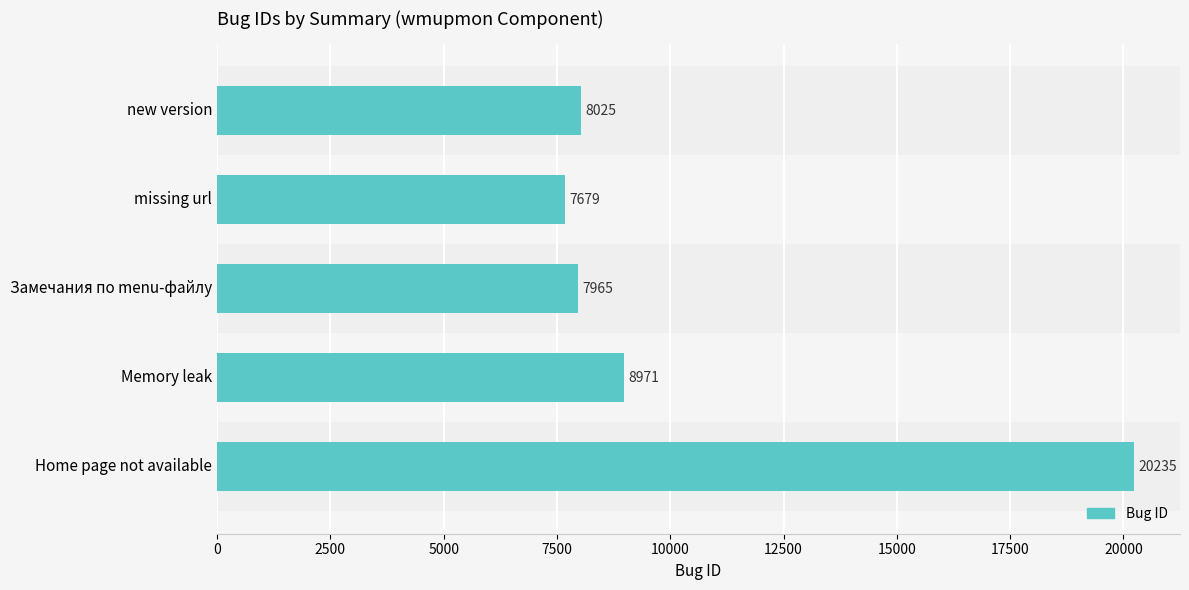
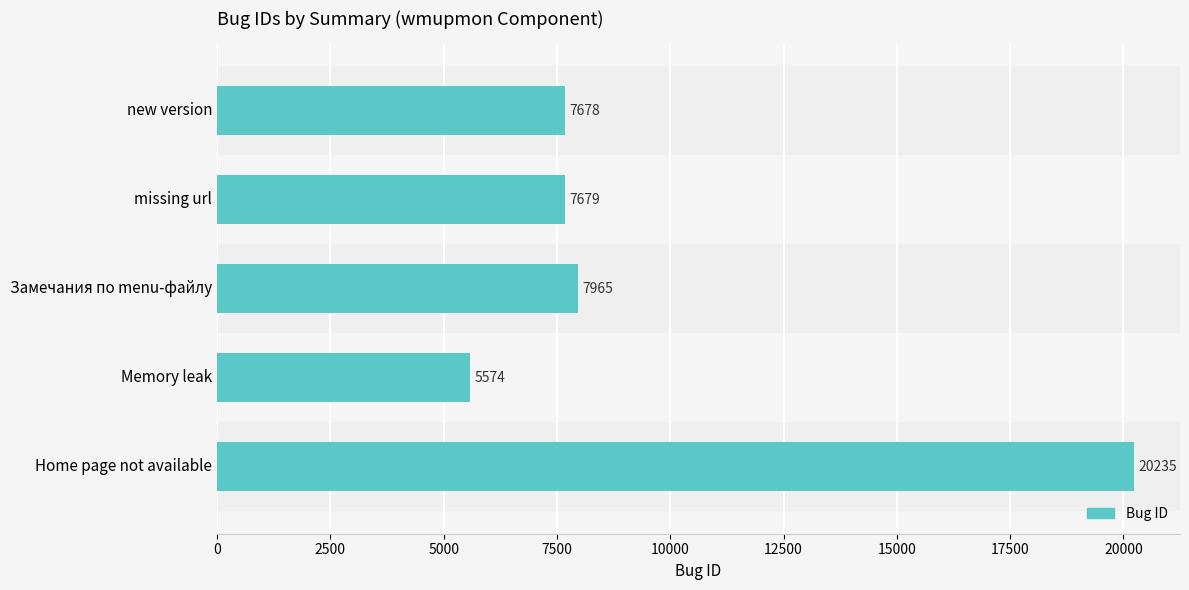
new version: 8025 -> 7678
Memory leak: 8971 -> 5574
